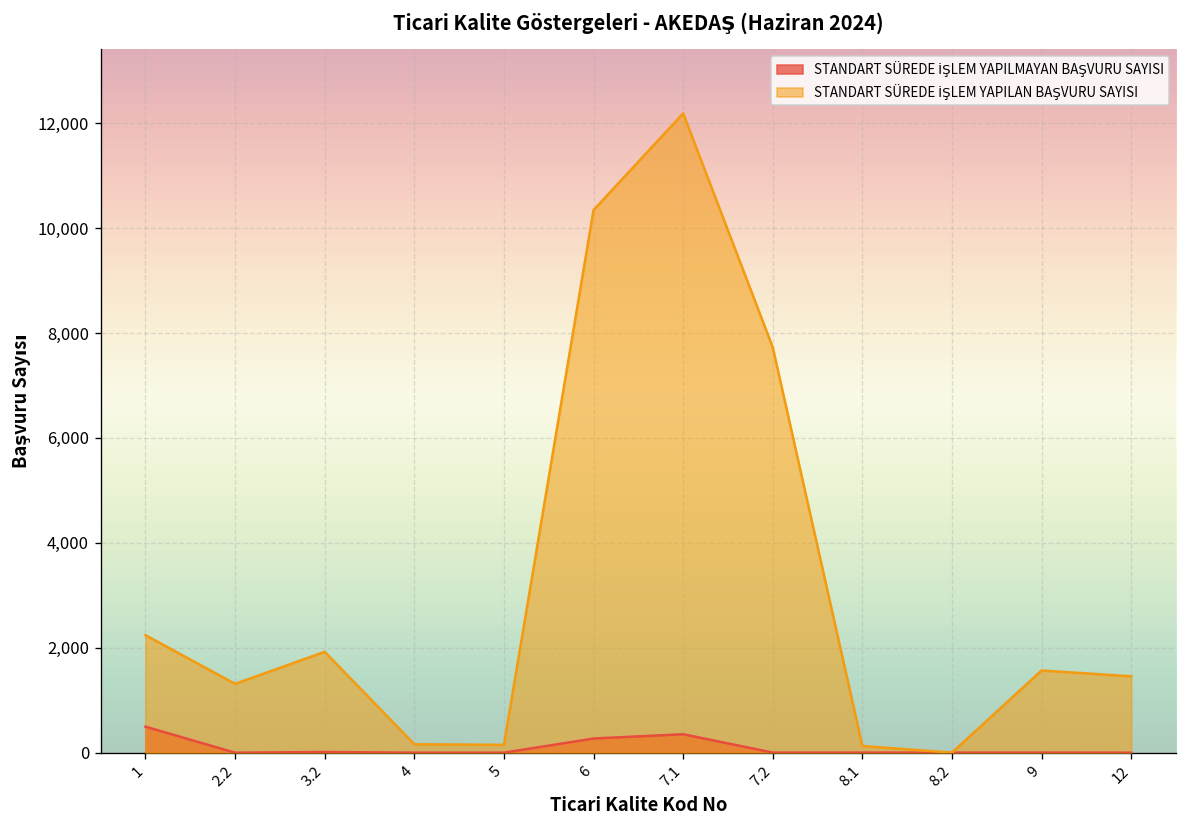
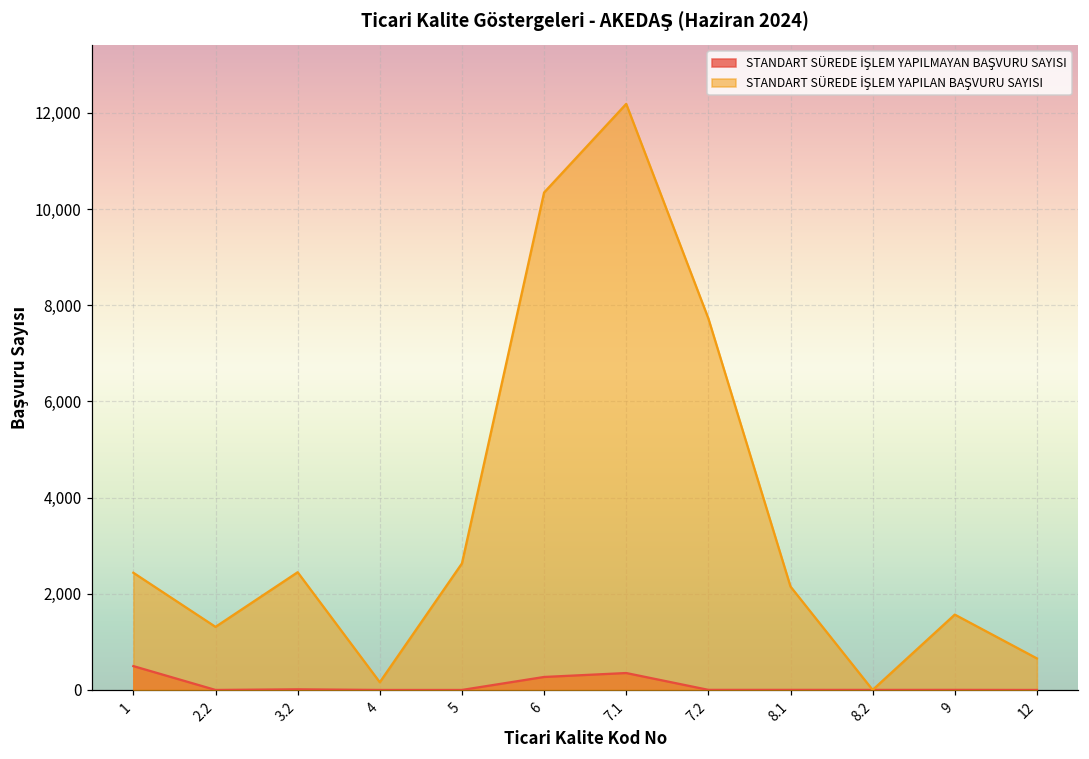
STANDART SÜREDE İŞLEM YAPILAN BAŞVURU SAYISI, 1: 2,200 -> 2,400
STANDART SÜREDE İŞLEM YAPILAN BAŞVURU SAYISI, 3.2: 1,900 -> 2,400
STANDART SÜREDE İŞLEM YAPILAN BAŞVURU SAYISI, 5: 100 -> 2,600
STANDART SÜREDE İŞLEM YAPILAN BAŞVURU SAYISI, 8.1: 100 -> 2,200
STANDART SÜREDE İŞLEM YAPILAN BAŞVURU SAYISI, 12: 1,500 -> 700
